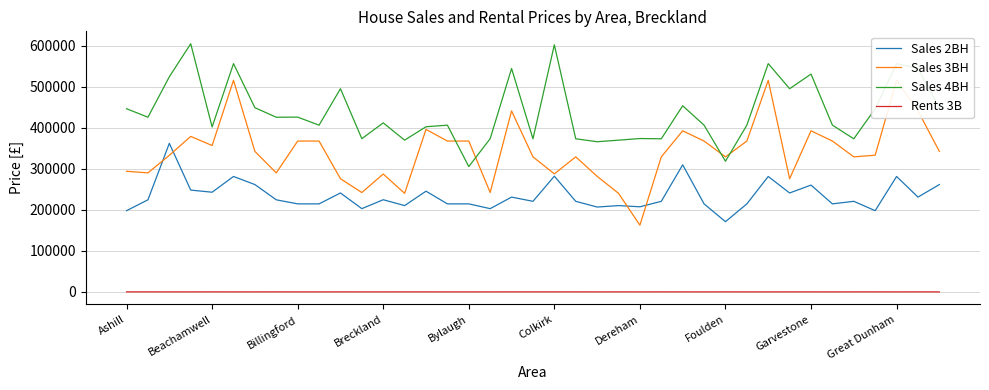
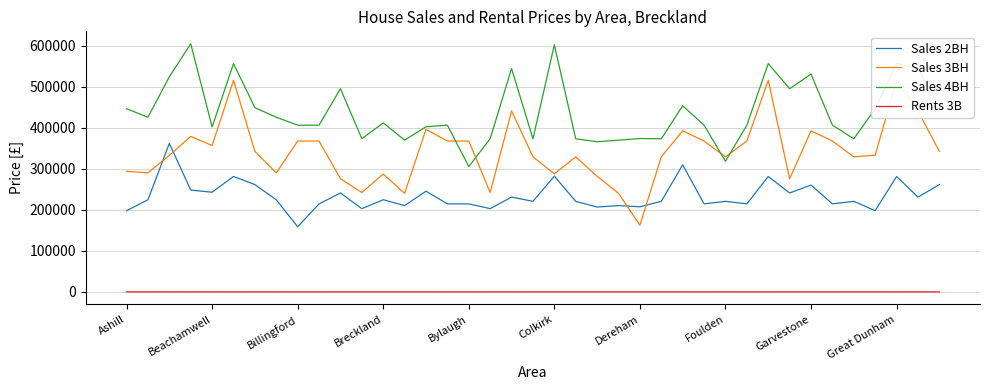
Sales 2BH, Billingford: 210000 -> 160000
Sales 4BH, Billingford: 430000 -> 410000
Sales 2BH, Foulden: 170000 -> 220000
